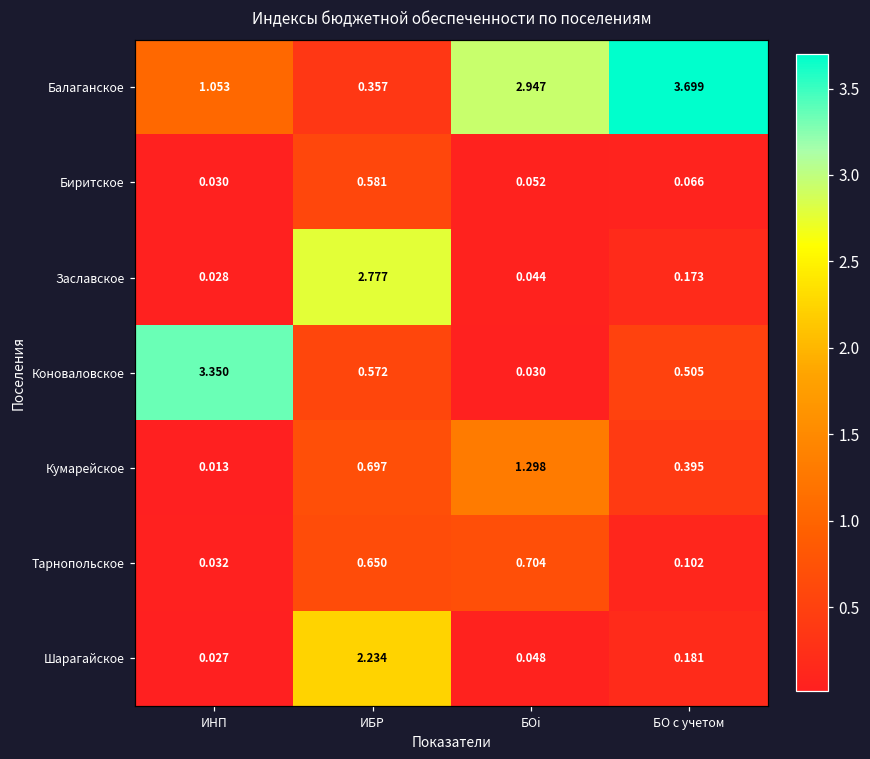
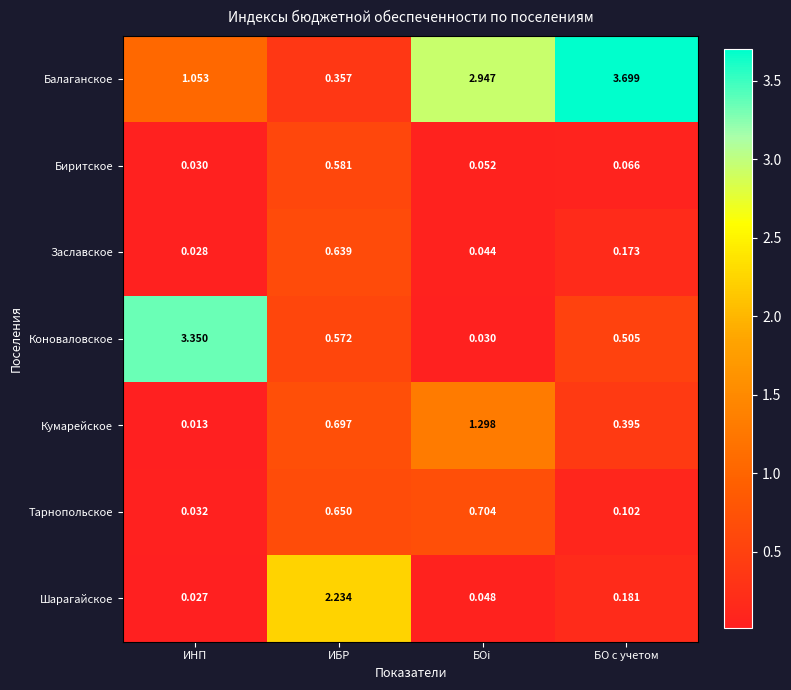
Заславское, ИБР: 2.777 -> 0.639
